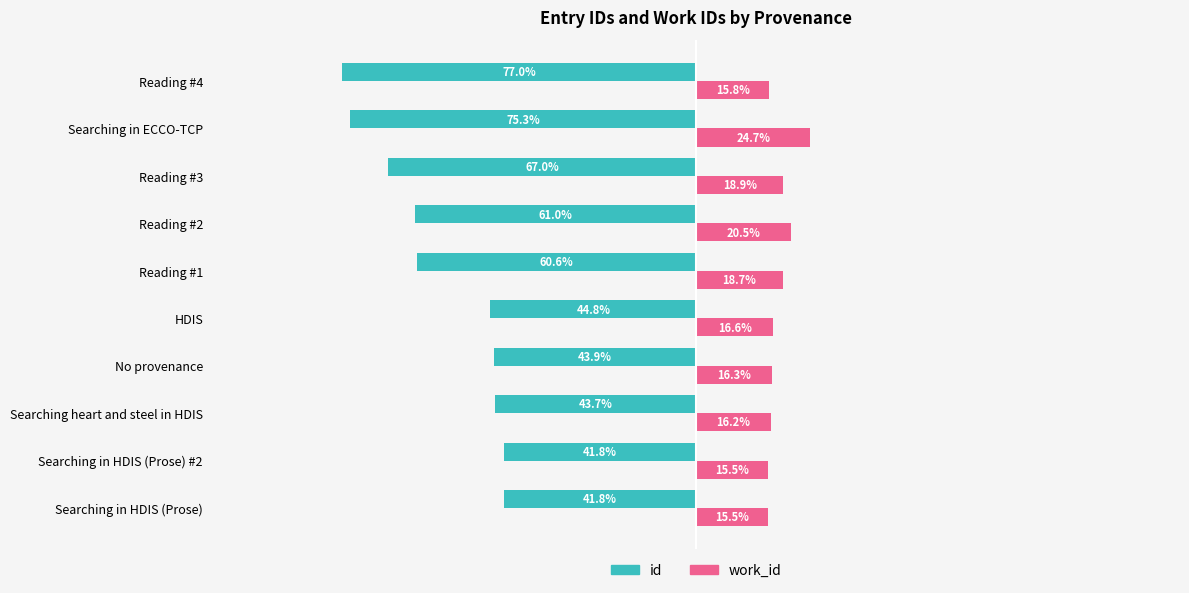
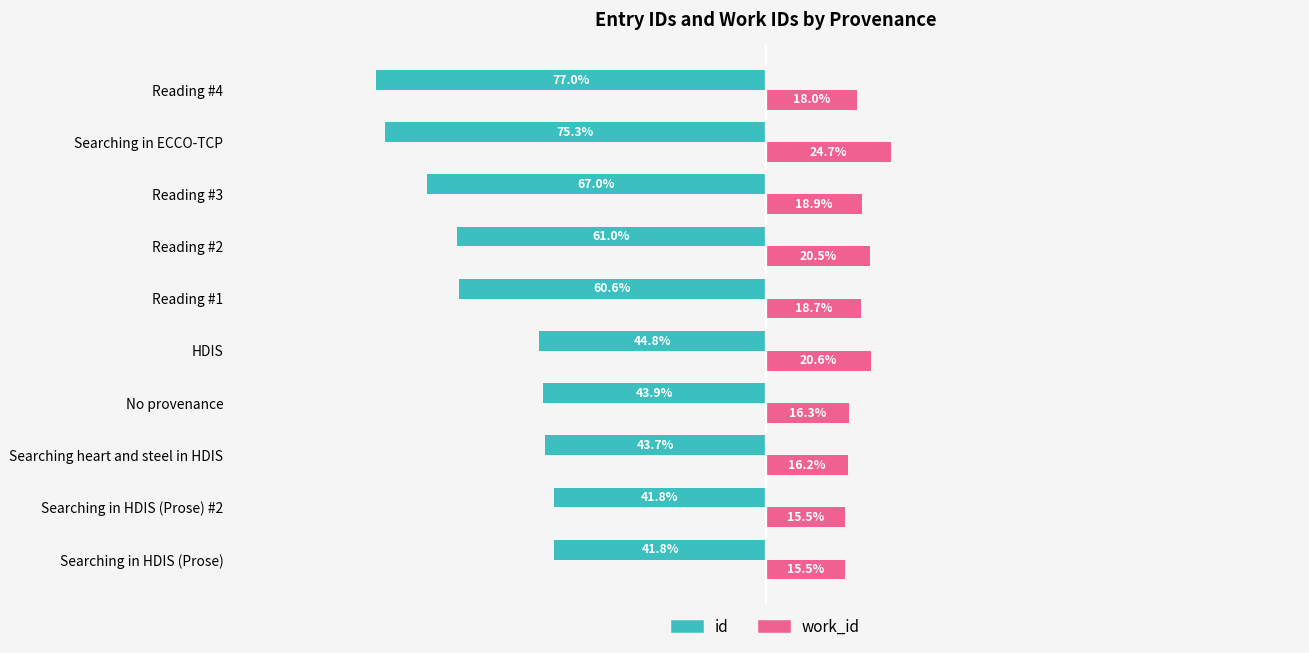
work_id, Reading #4: 15.8% -> 18.0%
work_id, HDIS: 16.6% -> 20.6%
